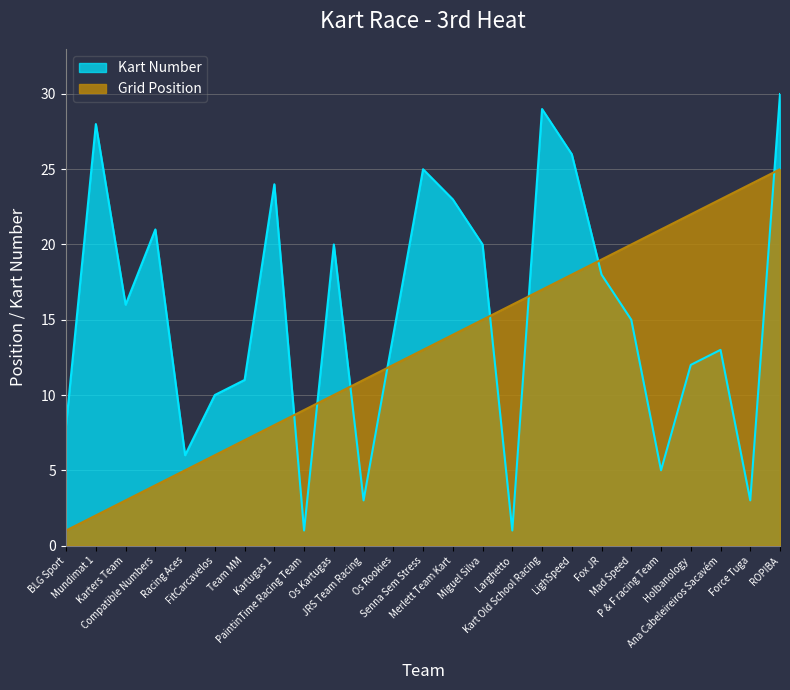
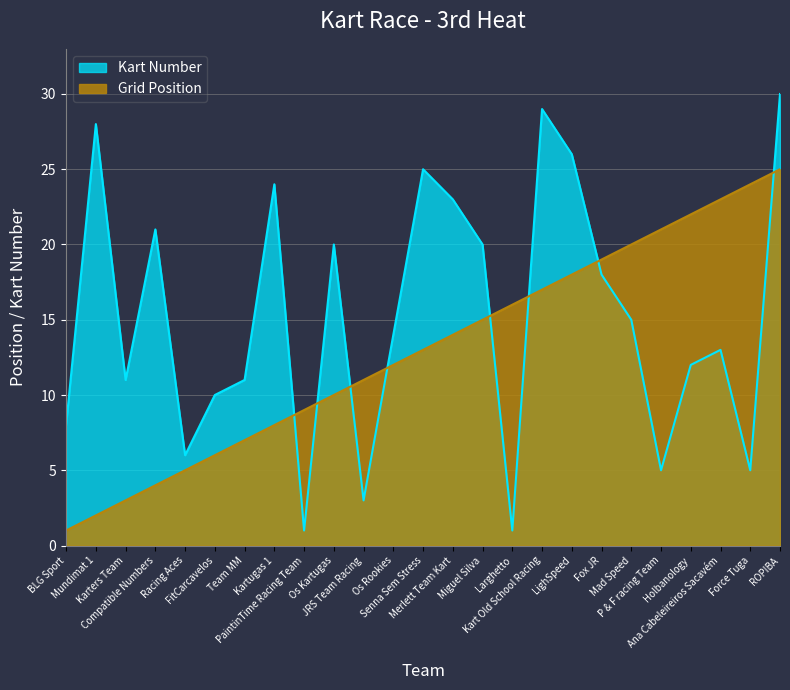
Kart Number, Karters Team: 16 -> 11
Kart Number, Force Tuga: 3 -> 5
